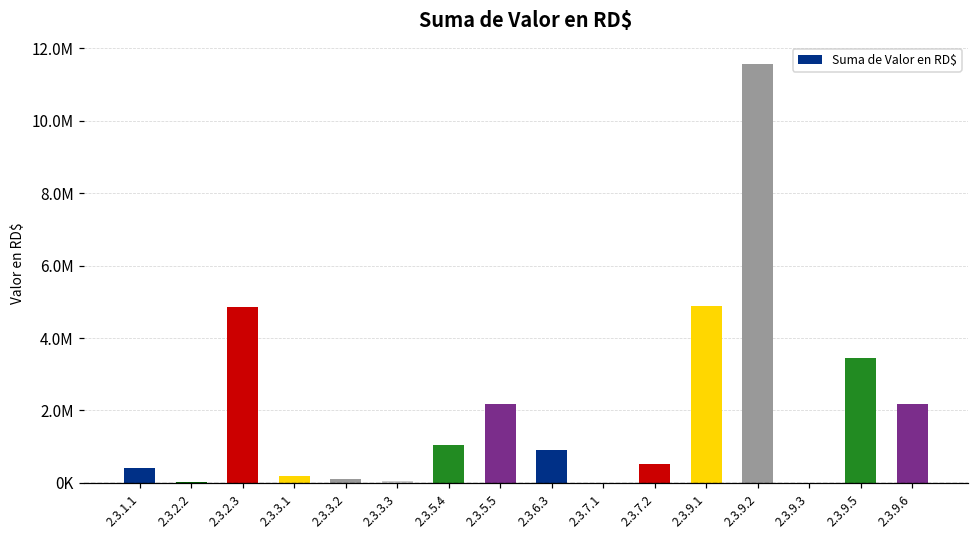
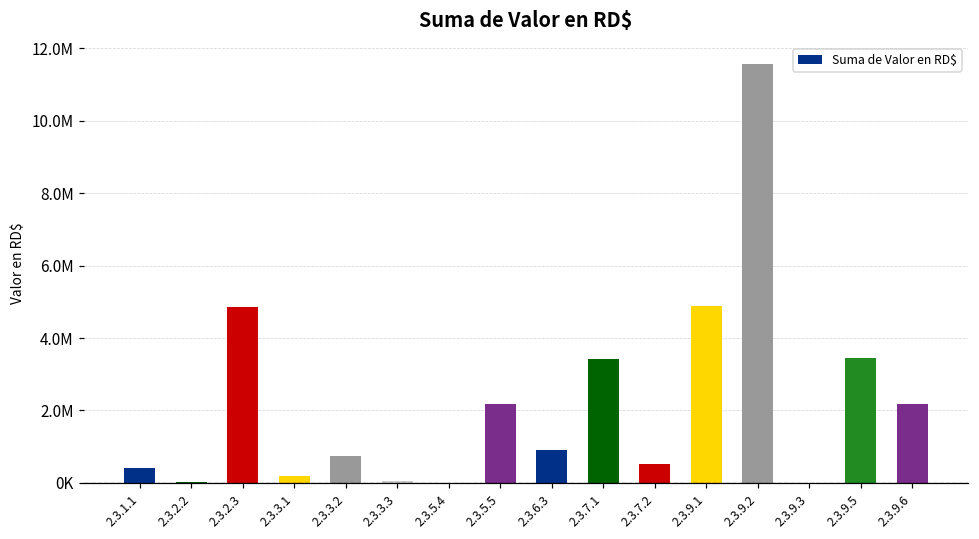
2.3.3.2: 100000 -> 800000
2.3.5.4: 1100000 -> 0
2.3.7.1: 0 -> 3400000
